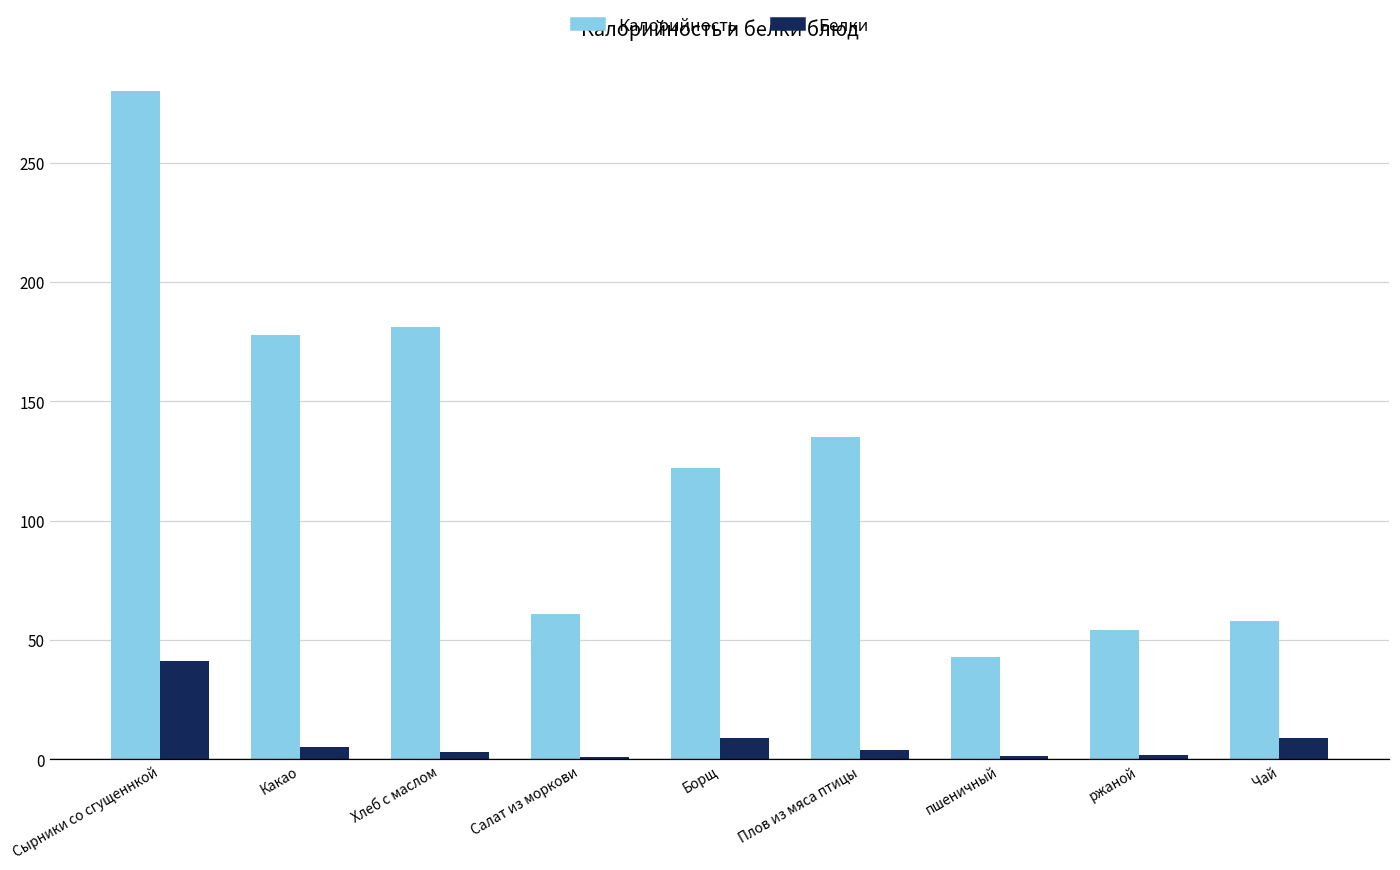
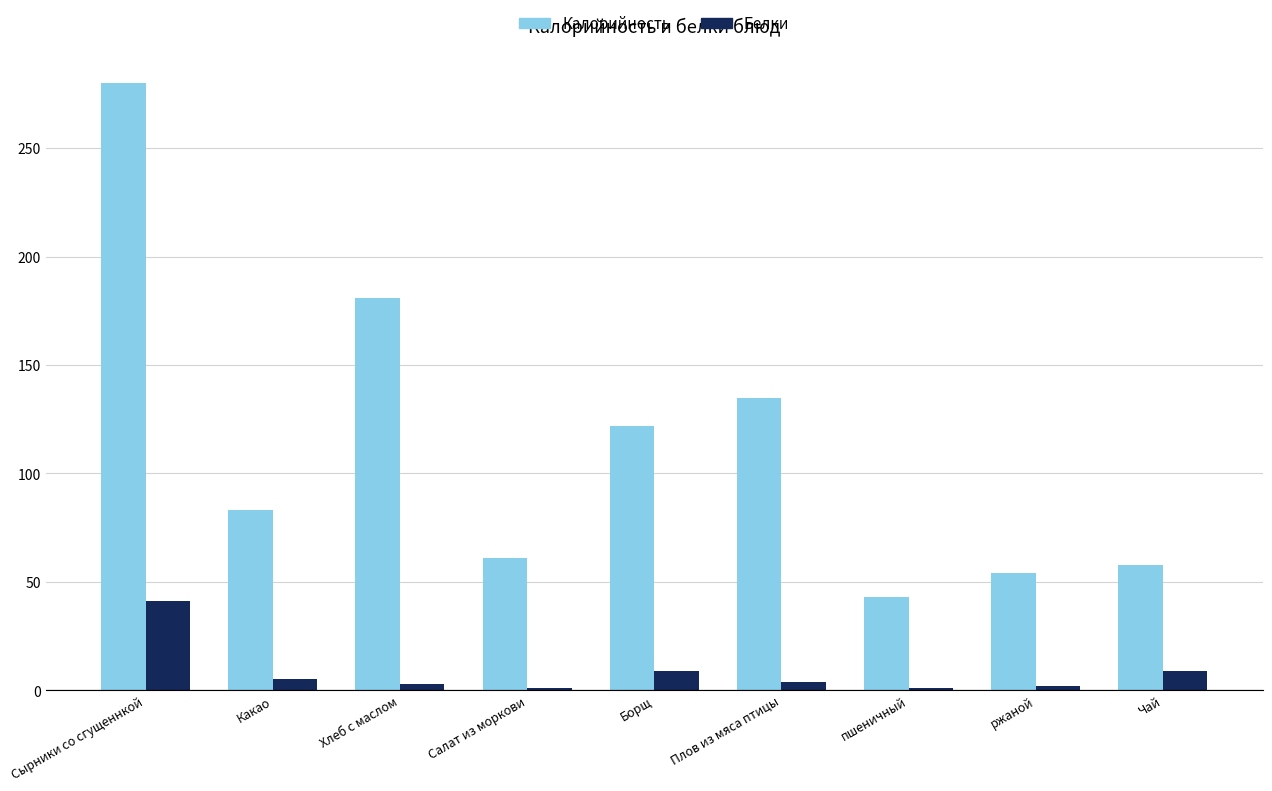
Калорийность, Какао: 178 -> 83
